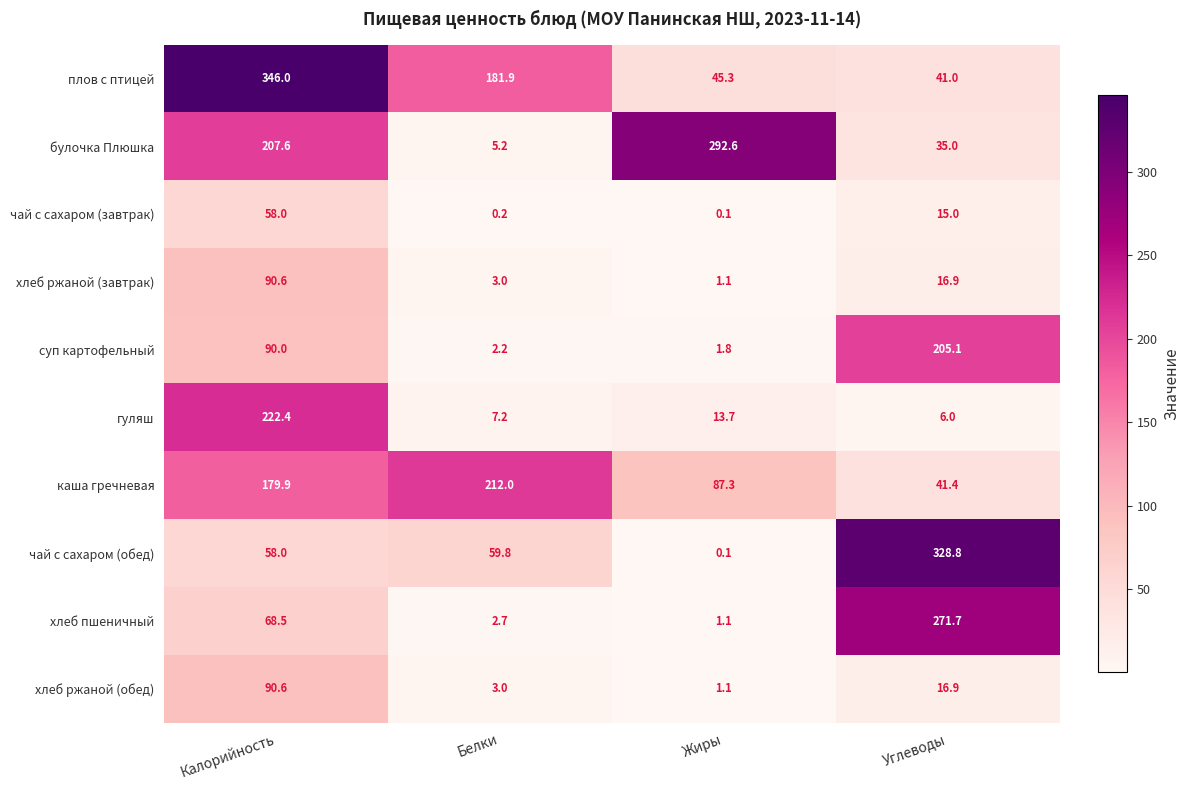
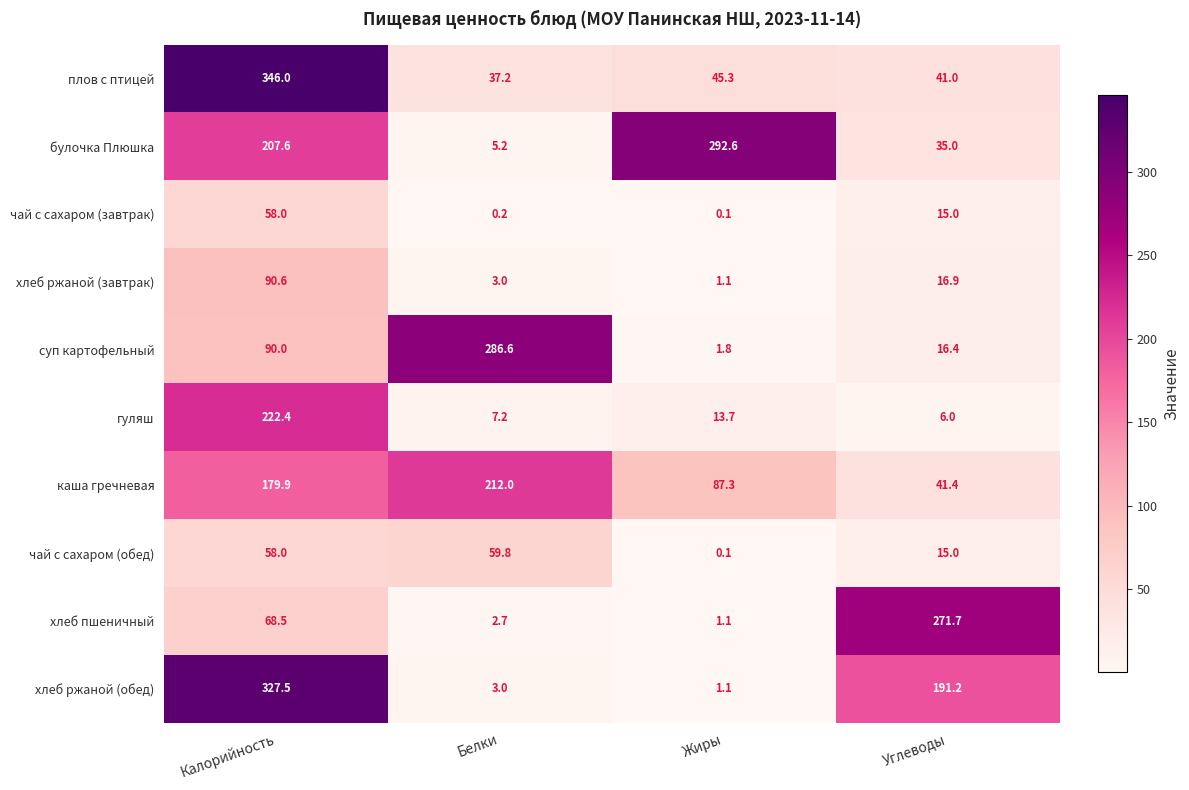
плов с птицей, Белки: 181.9 -> 37.2
суп картофельный, Белки: 2.2 -> 286.6
суп картофельный, Углеводы: 205.1 -> 16.4
чай с сахаром (обед), Углеводы: 328.8 -> 15.0
хлеб ржаной (обед), Калорийность: 90.6 -> 327.5
хлеб ржаной (обед), Углеводы: 16.9 -> 191.2
